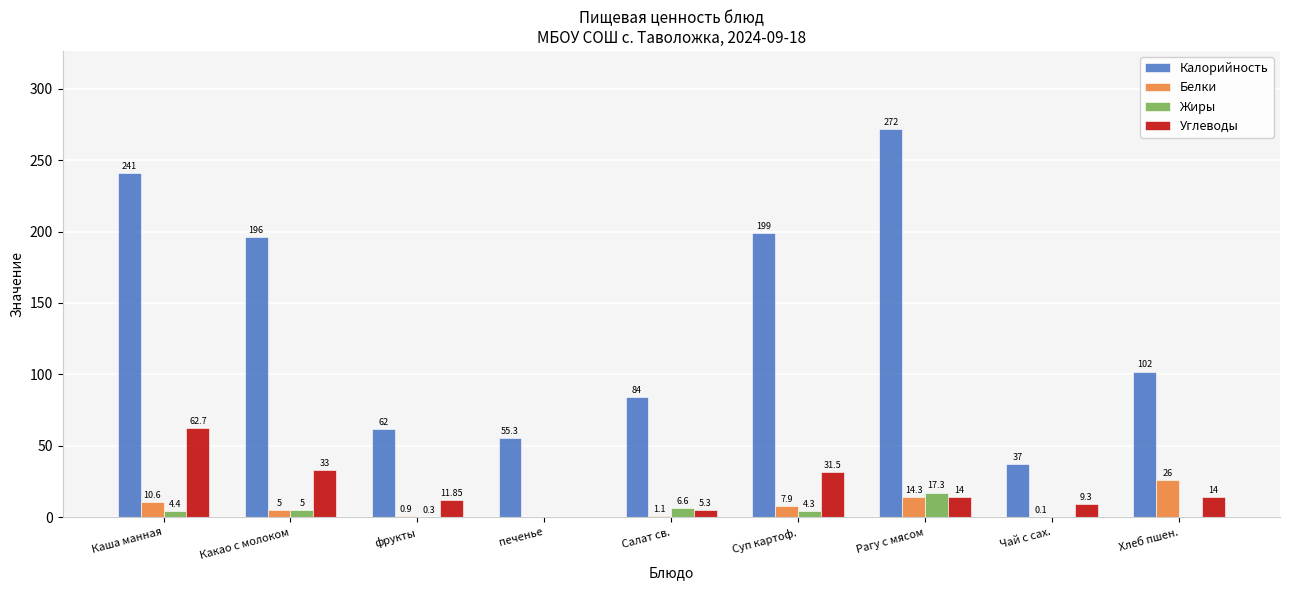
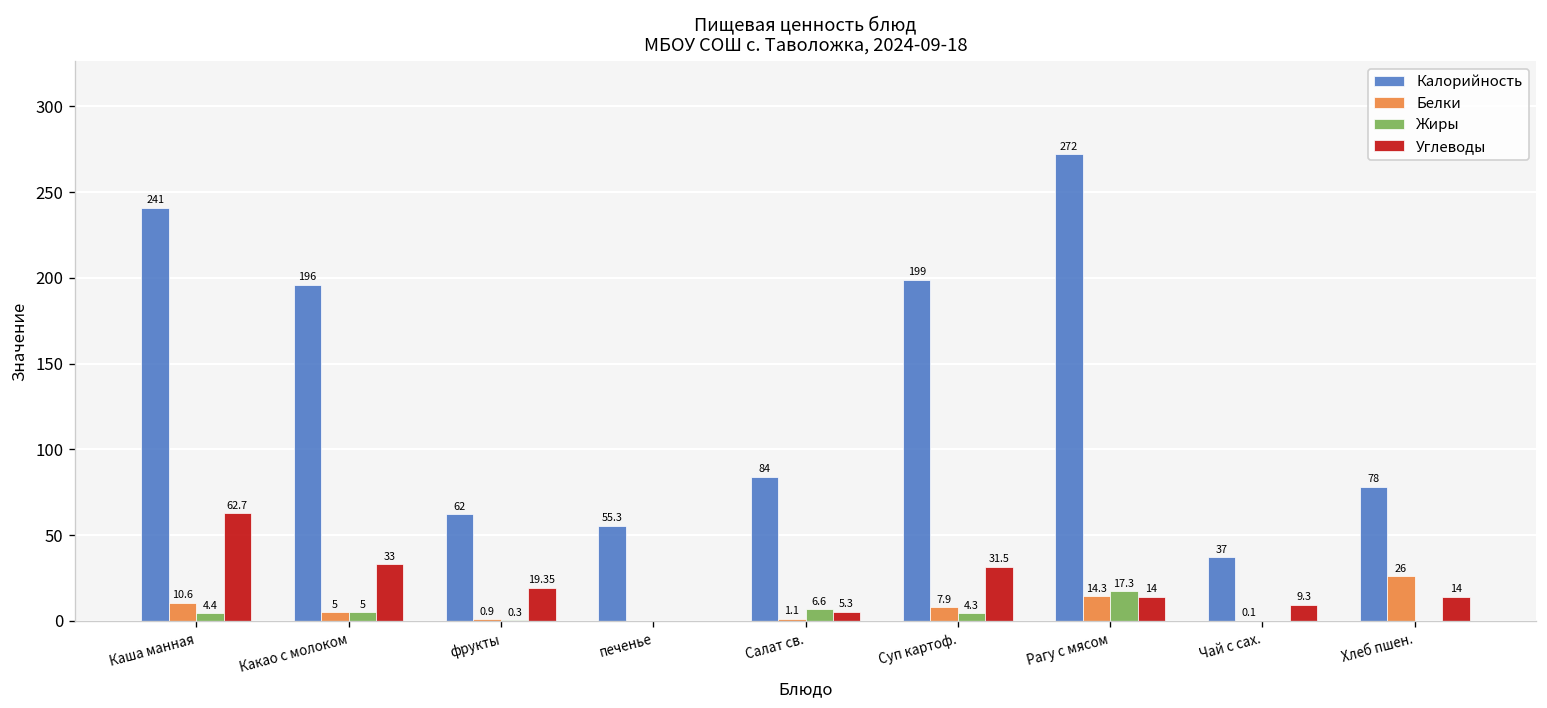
Углеводы, фрукты: 11.85 -> 19.35
Калорийность, Хлеб пшен.: 102 -> 78
